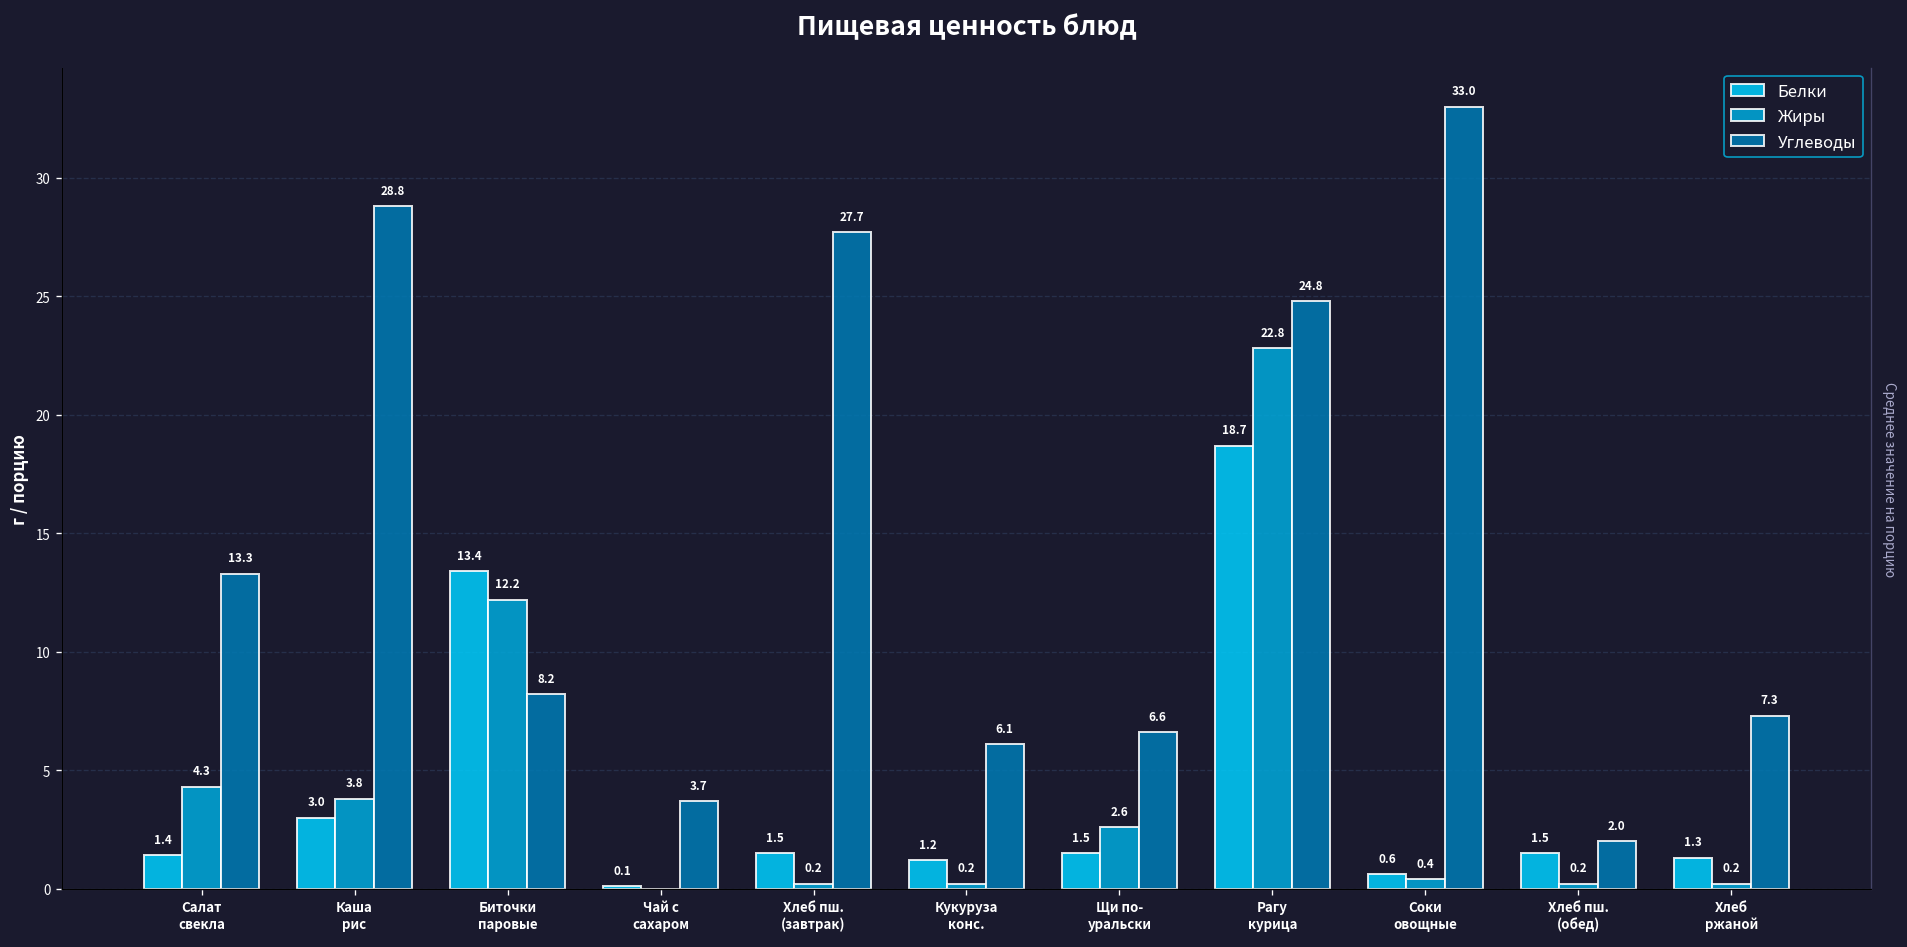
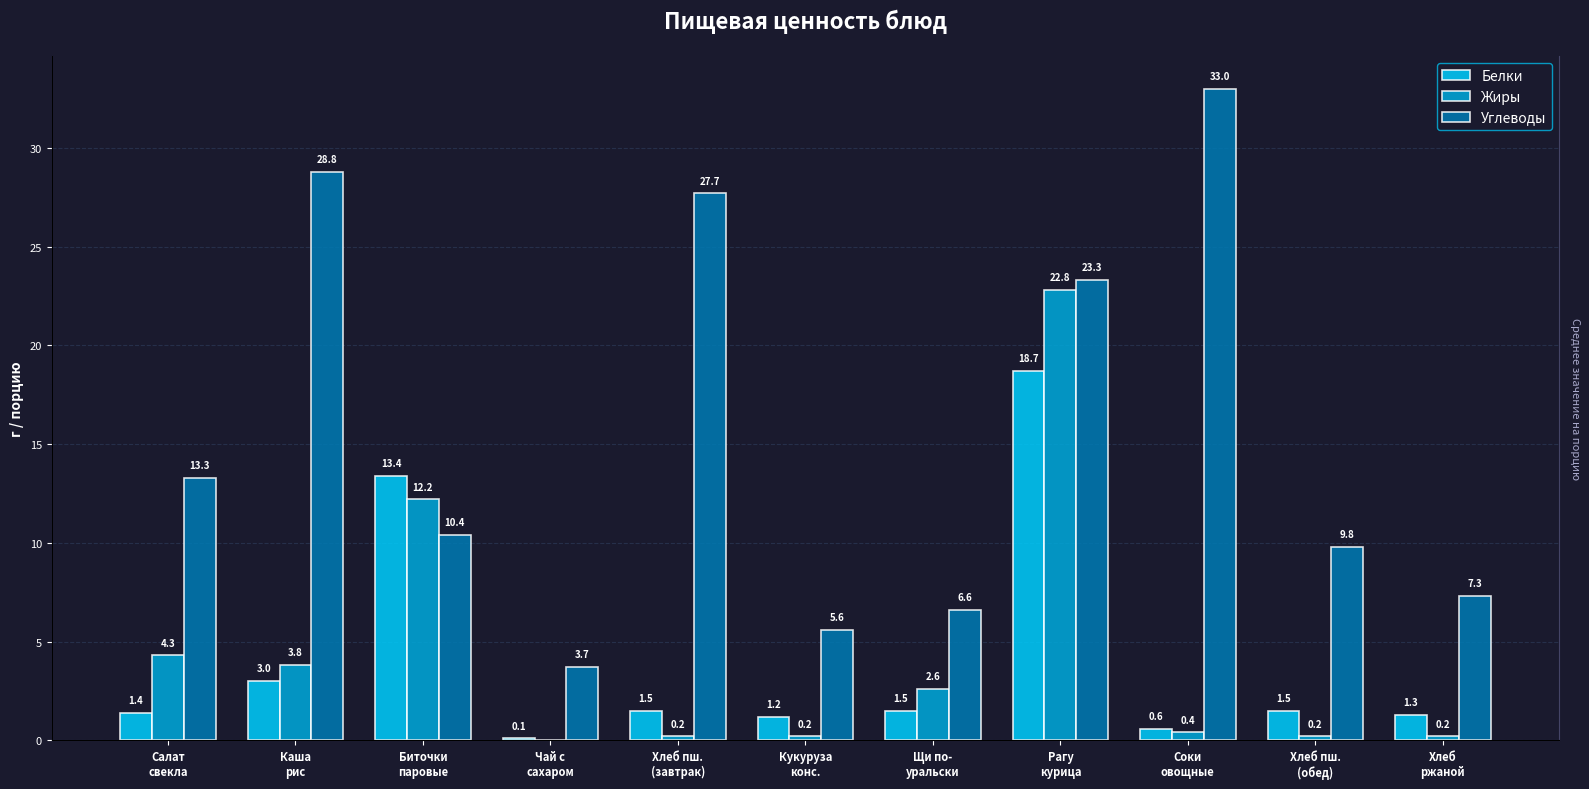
Углеводы, Биточки паровые: 8.2 -> 10.4
Углеводы, Кукуруза конс.: 6.1 -> 5.6
Углеводы, Рагу курица: 24.8 -> 23.3
Углеводы, Хлеб пш. (обед): 2.0 -> 9.8
